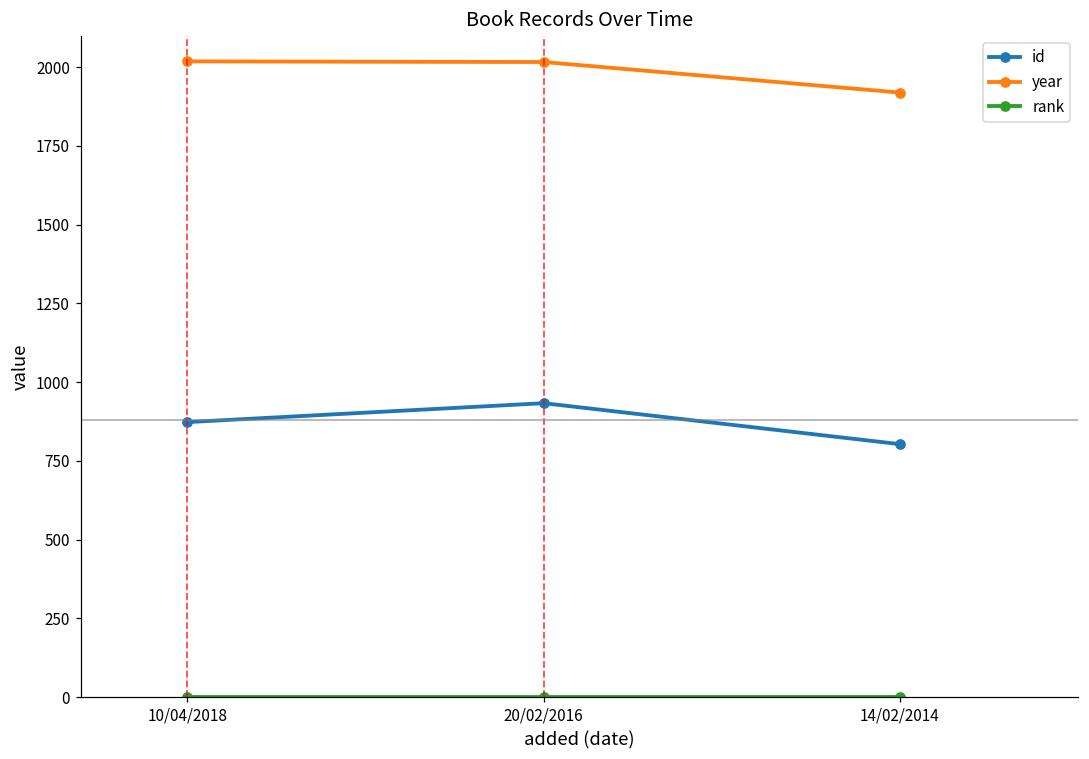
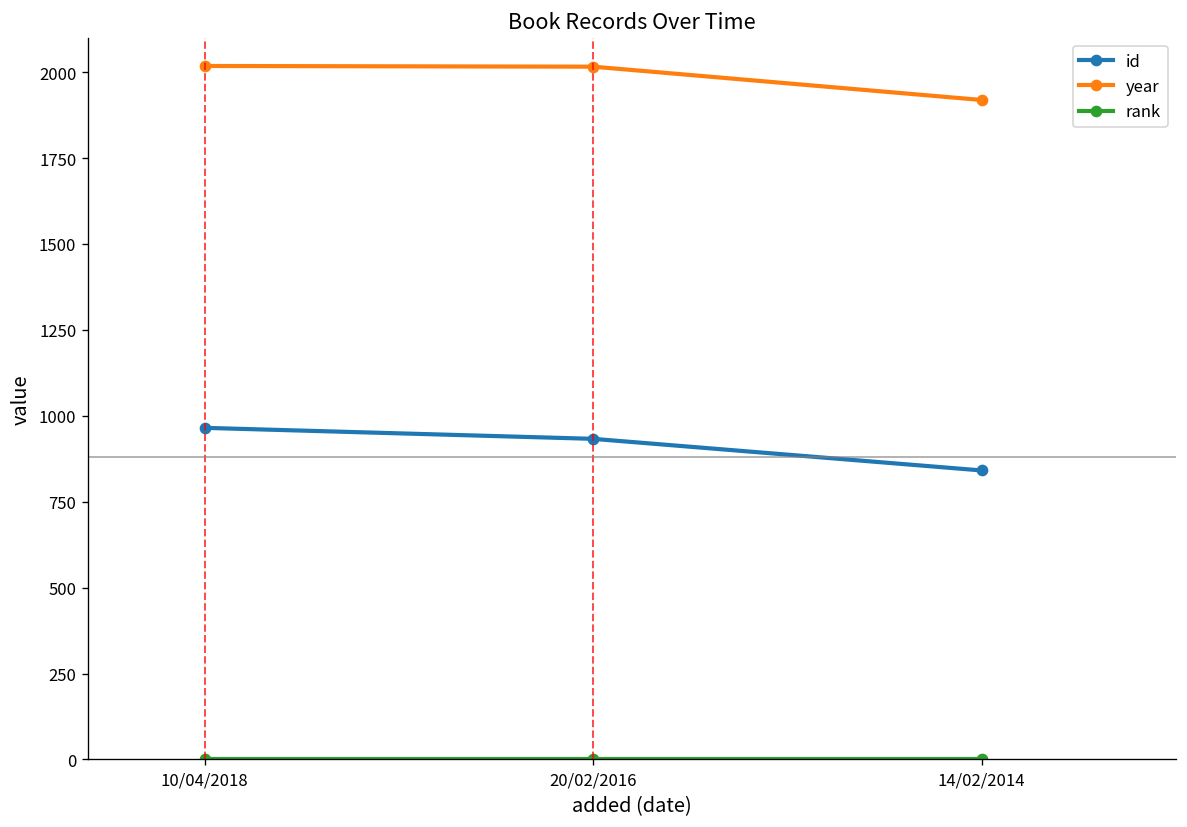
id, 10/04/2018: 870 -> 970
id, 14/02/2014: 800 -> 840
